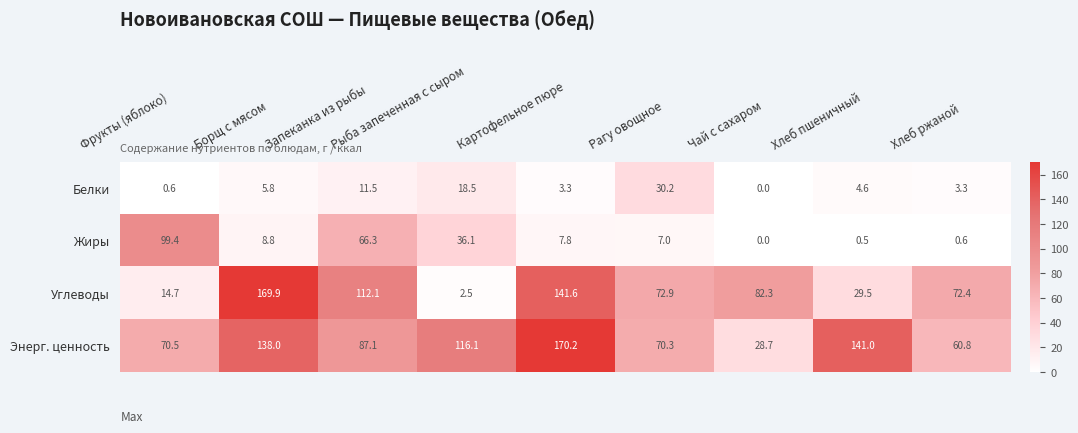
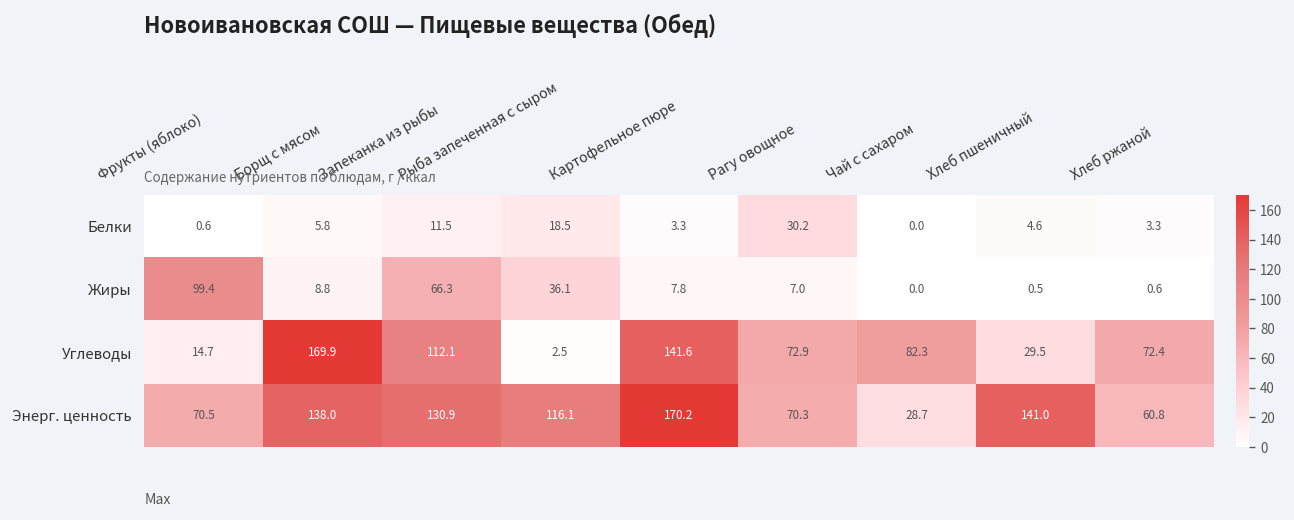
Энерг. ценность, Запеканка из рыбы: 87.1 -> 130.9
